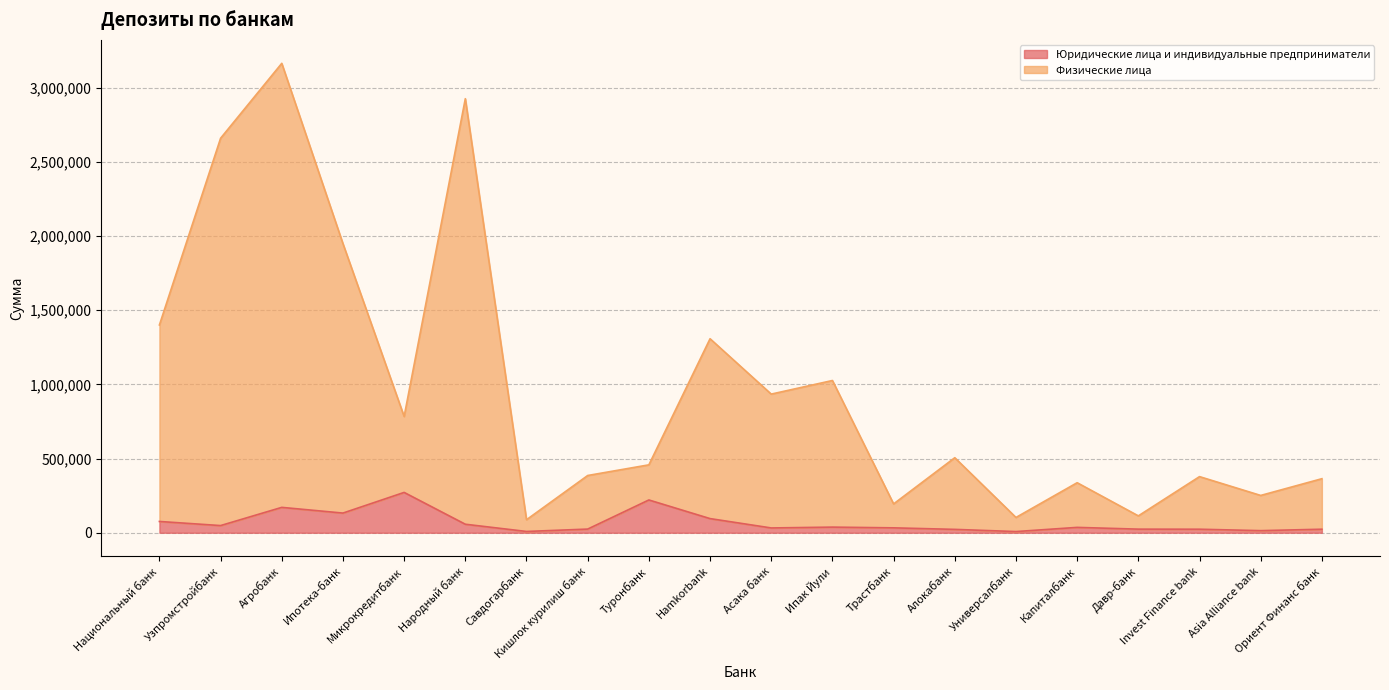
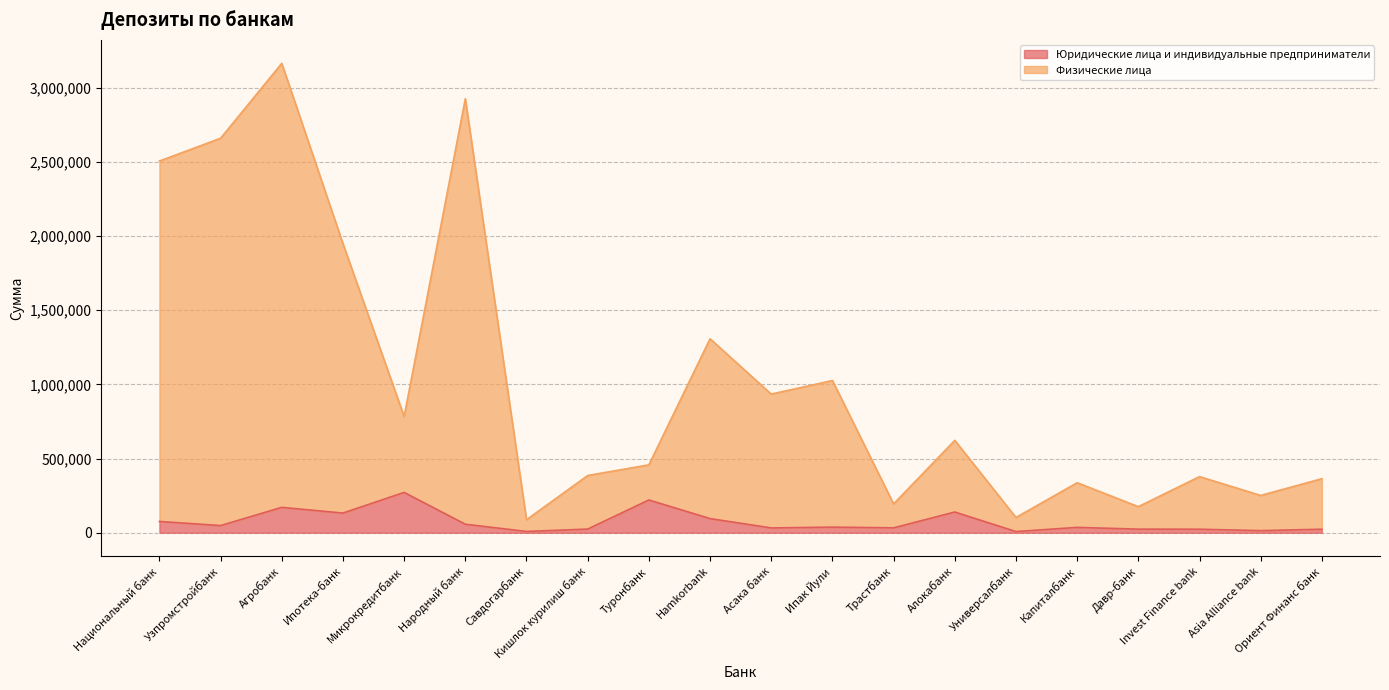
Физические лица, Национальный банк: 1,320,000 -> 2,430,000
Юридические лица и индивидуальные предприниматели, Алокабанк: 20,000 -> 140,000
Физические лица, Давр-банк: 90,000 -> 150,000
